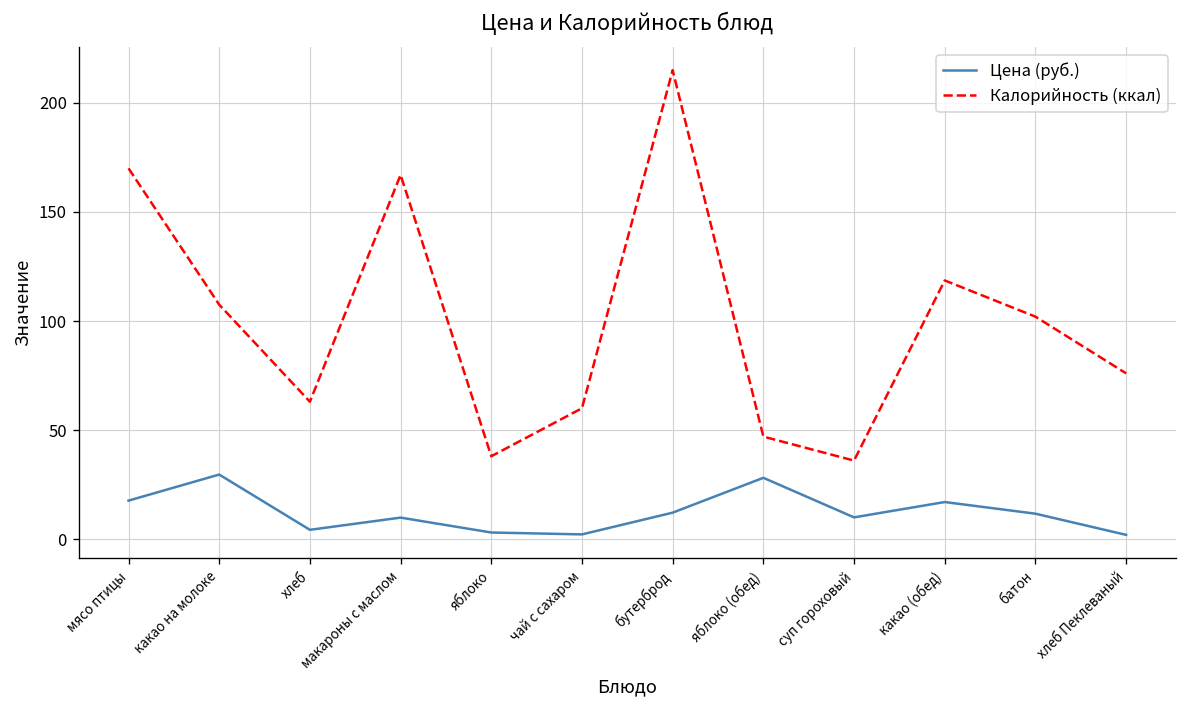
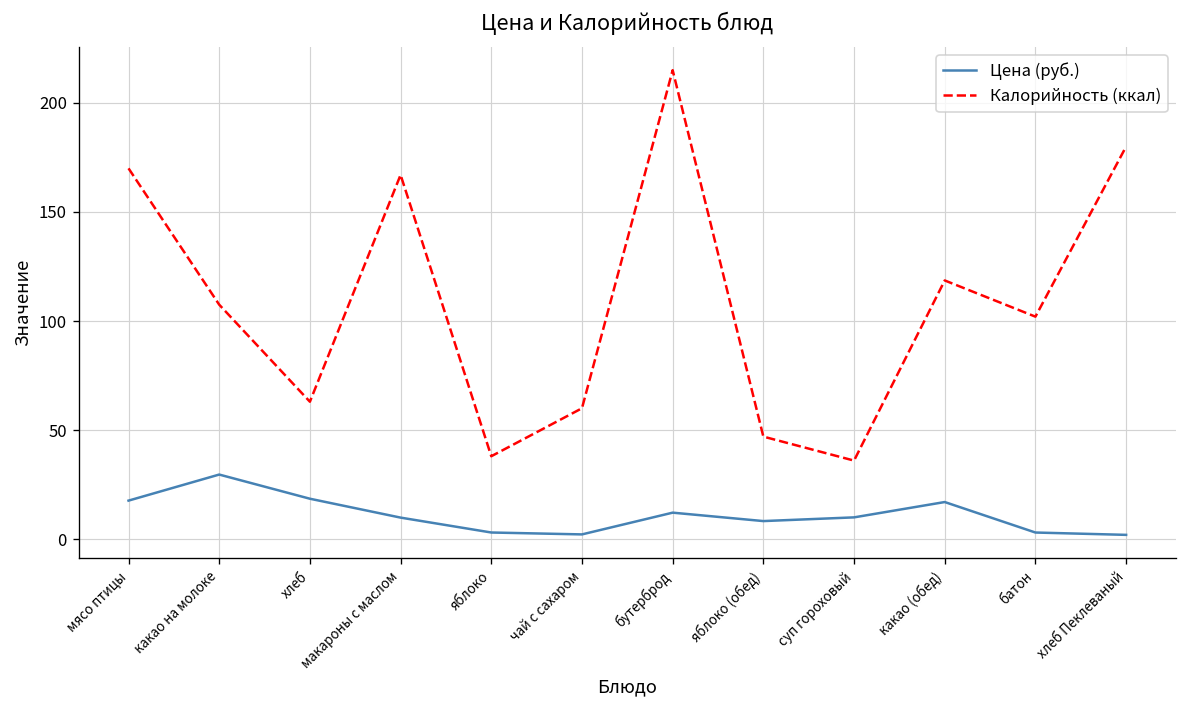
Цена (руб.), хлеб: 4 -> 19
Цена (руб.), яблоко (обед): 28 -> 8
Цена (руб.), батон: 12 -> 3
Калорийность (ккал), хлеб Пеклеваный: 76 -> 180
